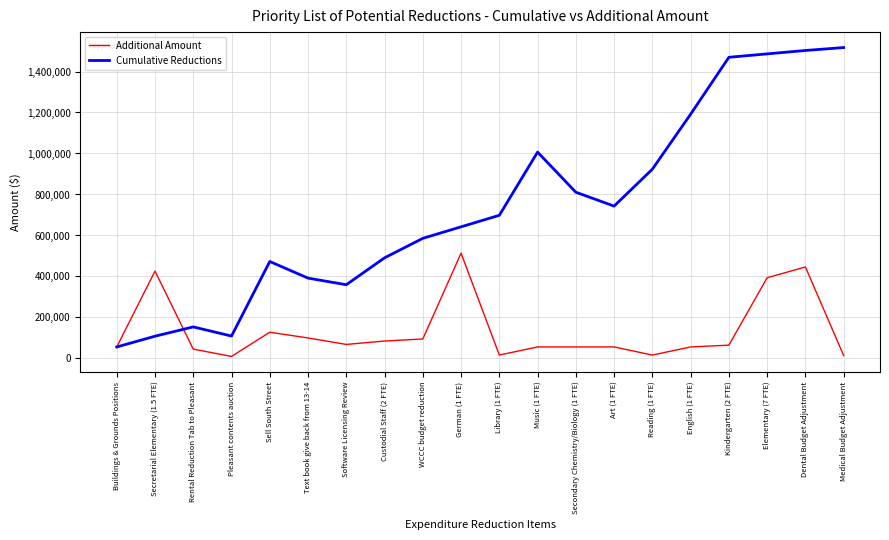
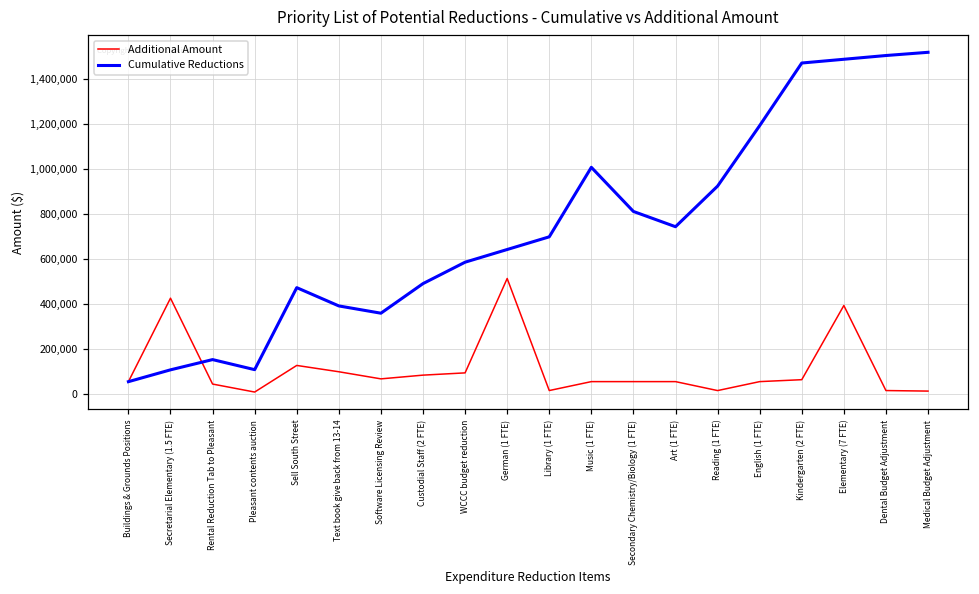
Additional Amount, Dental Budget Adjustment: 450,000 -> 20,000
